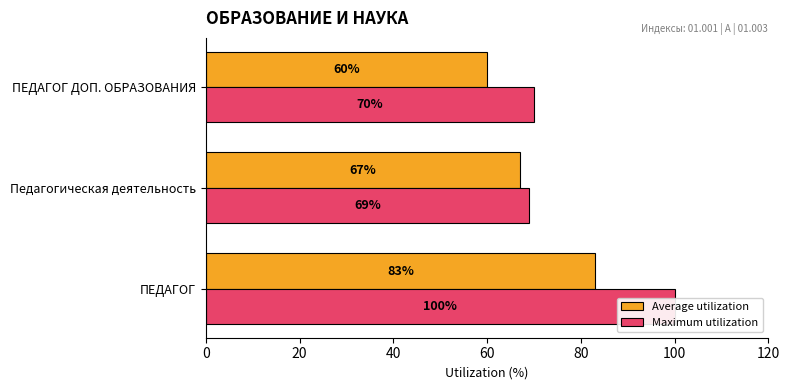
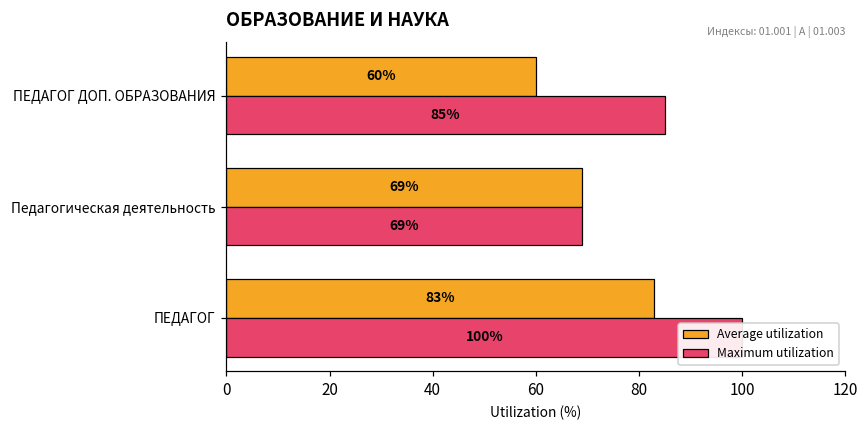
Maximum utilization, ПЕДАГОГ ДОП. ОБРАЗОВАНИЯ: 70% -> 85%
Average utilization, Педагогическая деятельность: 67% -> 69%
